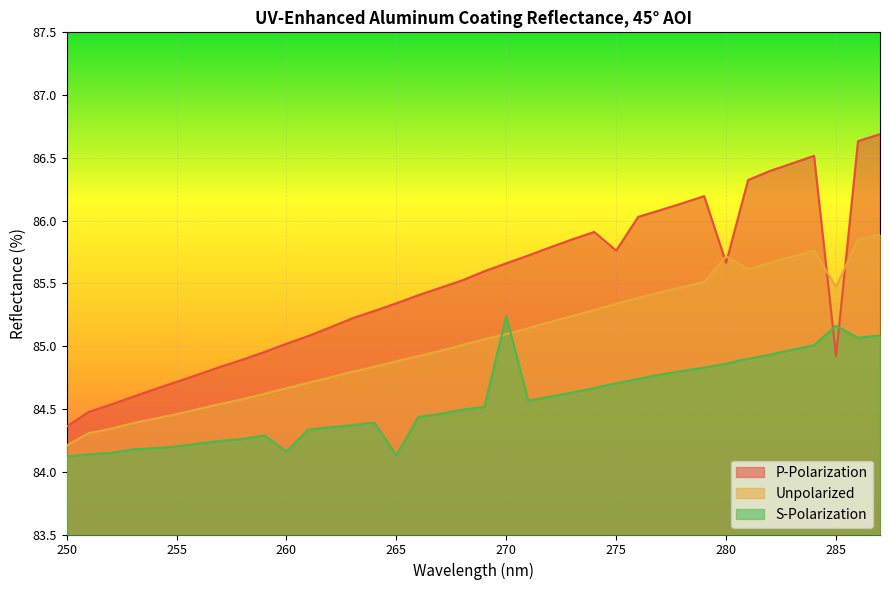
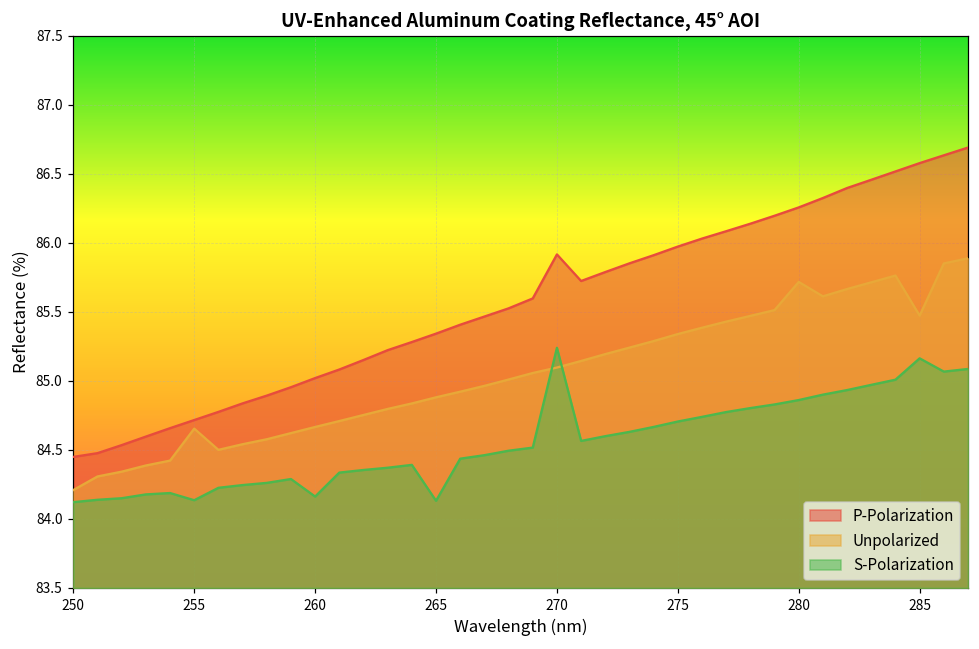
P-Polarization, 250: 84.36 -> 84.45
Unpolarized, 255: 84.46 -> 84.65
S-Polarization, 255: 84.20 -> 84.14
P-Polarization, 270: 85.66 -> 85.92
P-Polarization, 275: 85.76 -> 85.97
P-Polarization, 280: 85.66 -> 86.26
P-Polarization, 285: 84.92 -> 86.58
